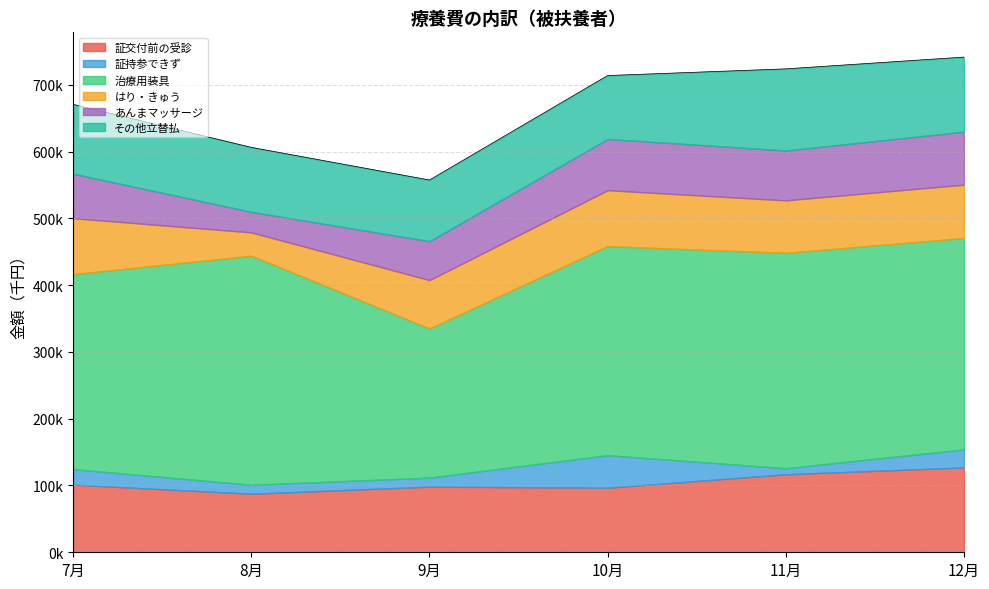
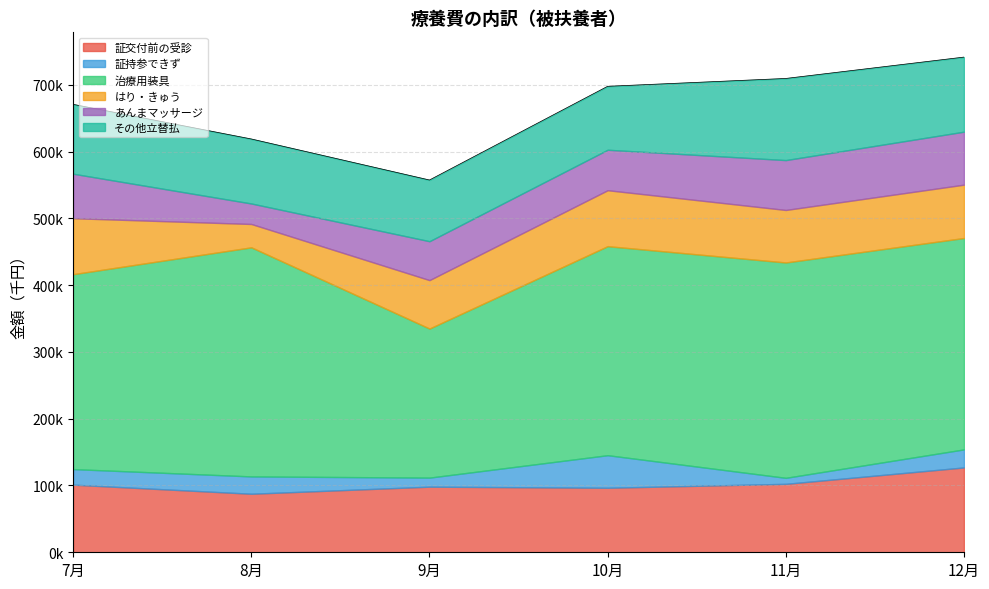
証持参できず, 8月: 10000 -> 30000
あんまマッサージ, 10月: 80000 -> 60000
証交付前の受診, 11月: 120000 -> 100000
